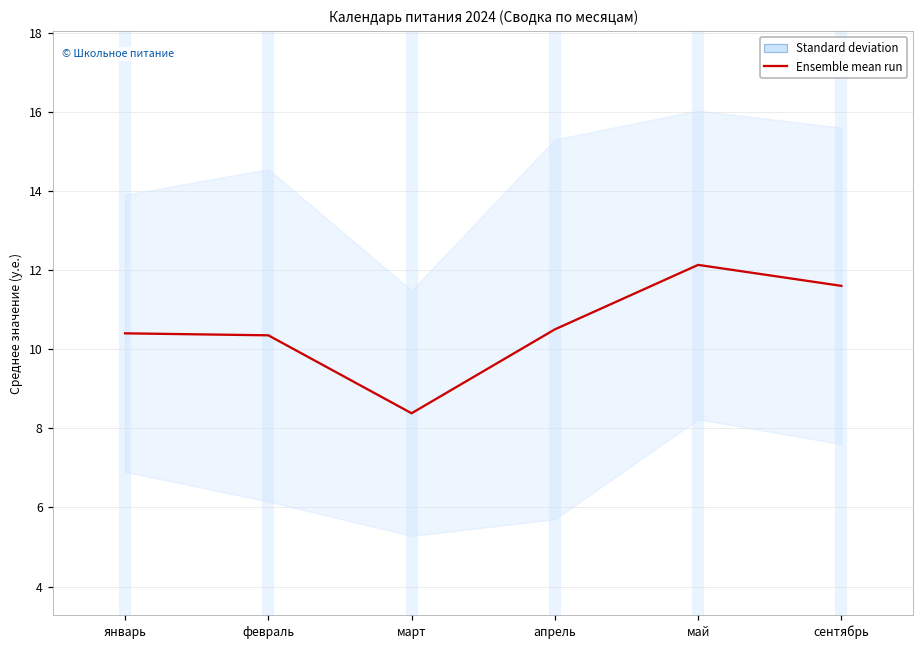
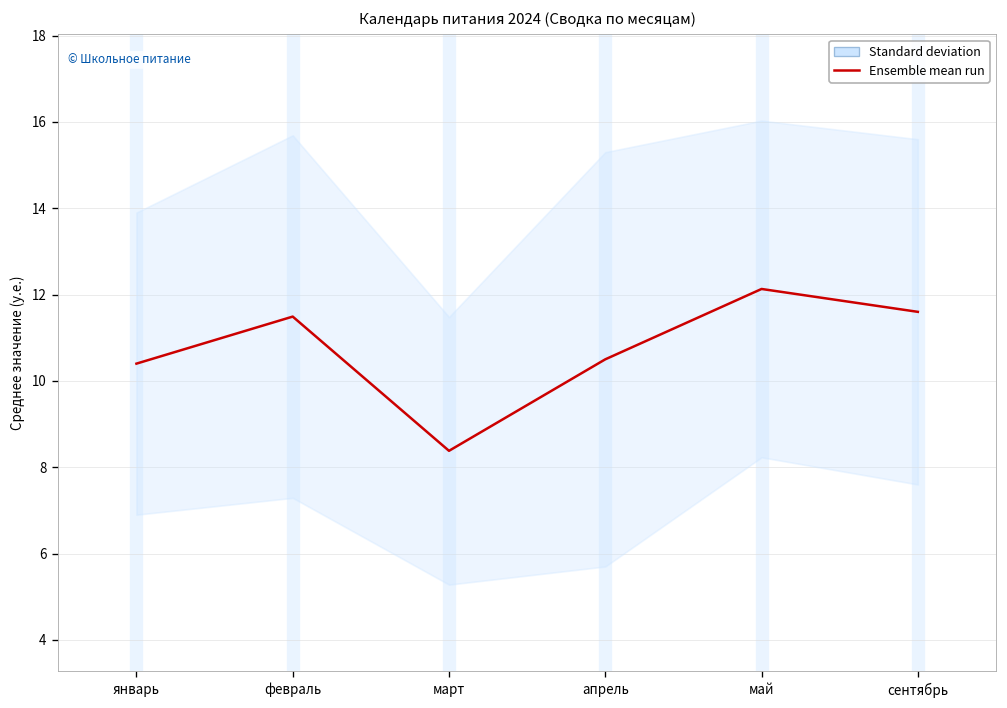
Ensemble mean run, февраль: 10.4 -> 11.5
